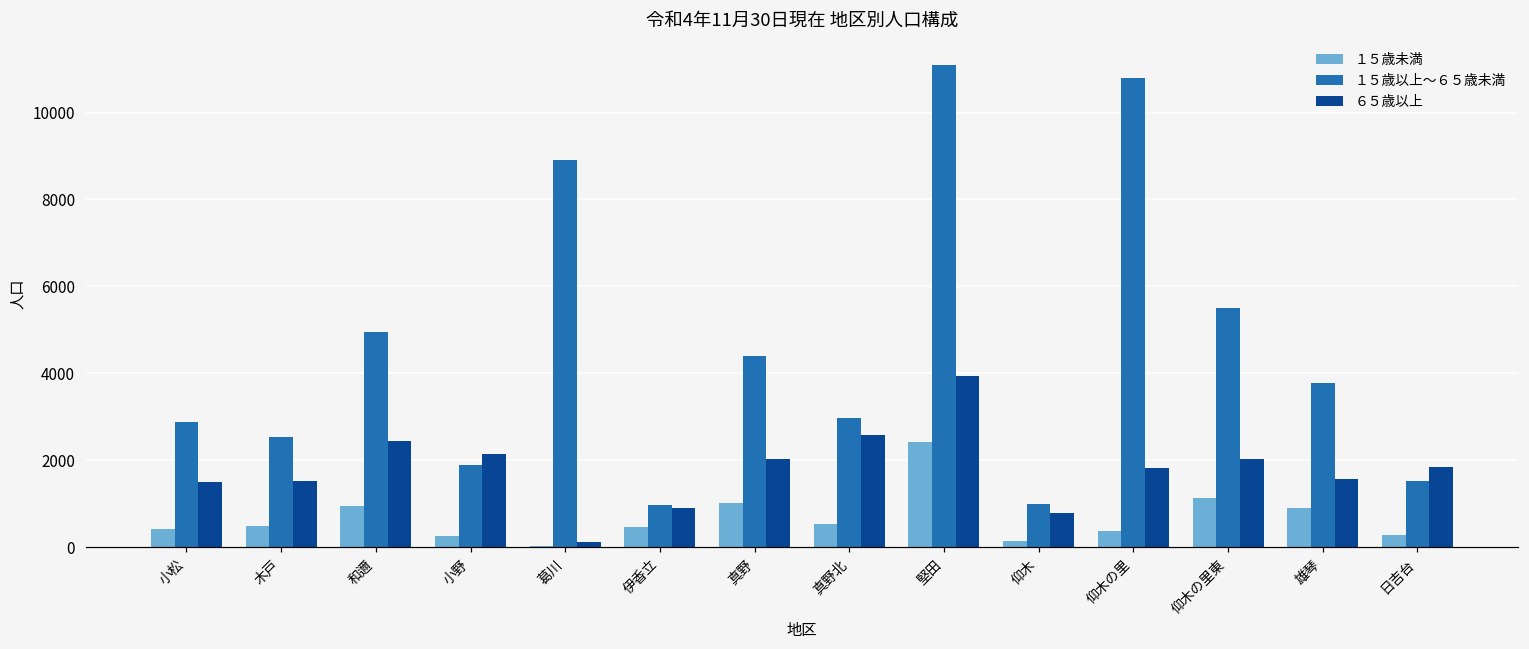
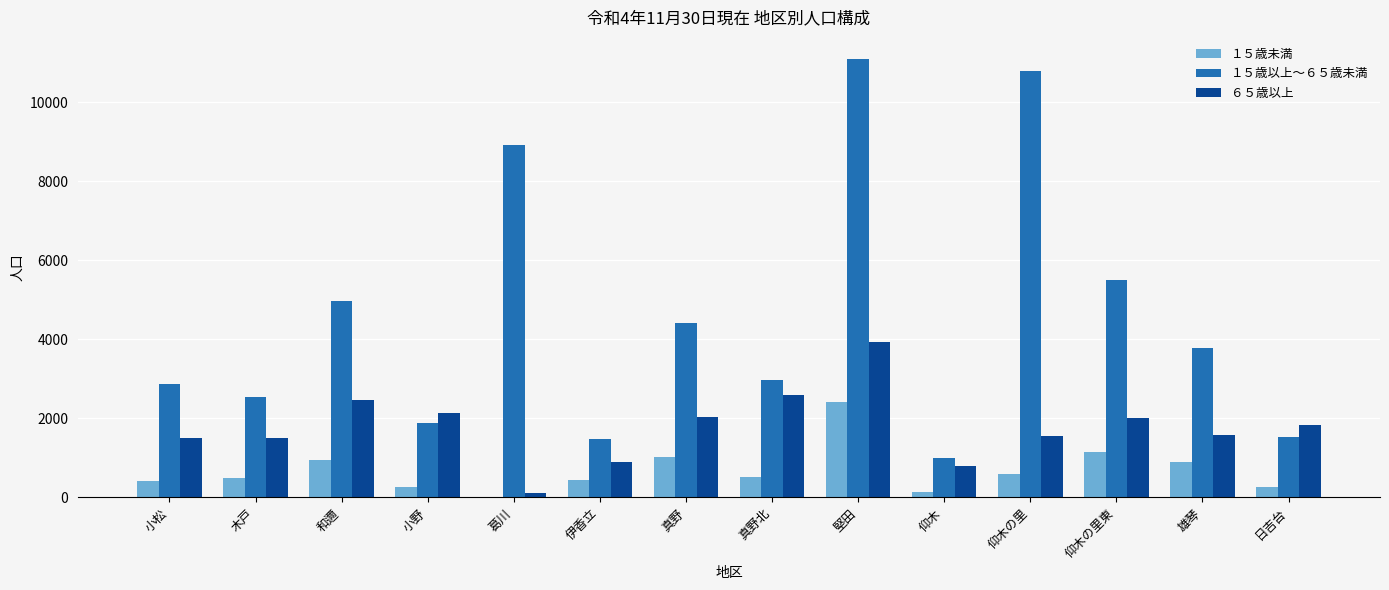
１５歳以上～６５歳未満, 伊香立: 1000 -> 1500
１５歳未満, 仰木の里: 400 -> 600
６５歳以上, 仰木の里: 1800 -> 1600
